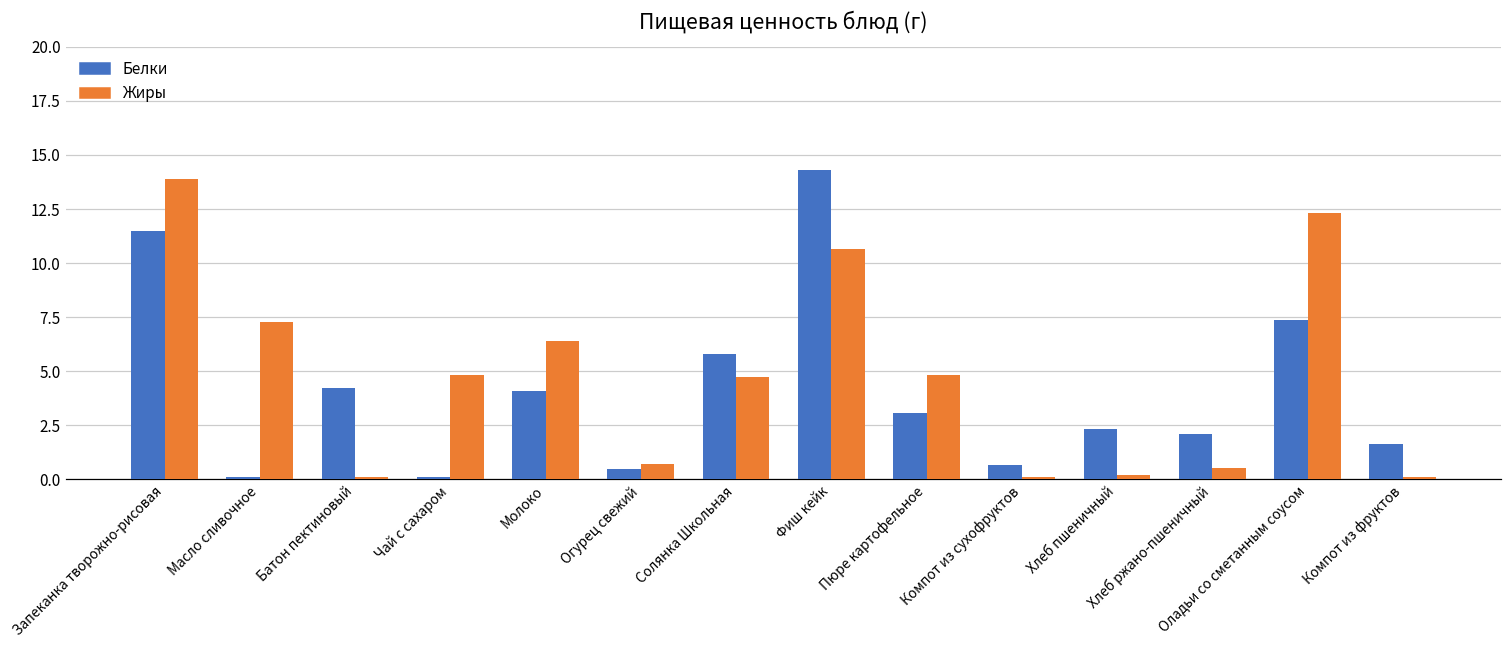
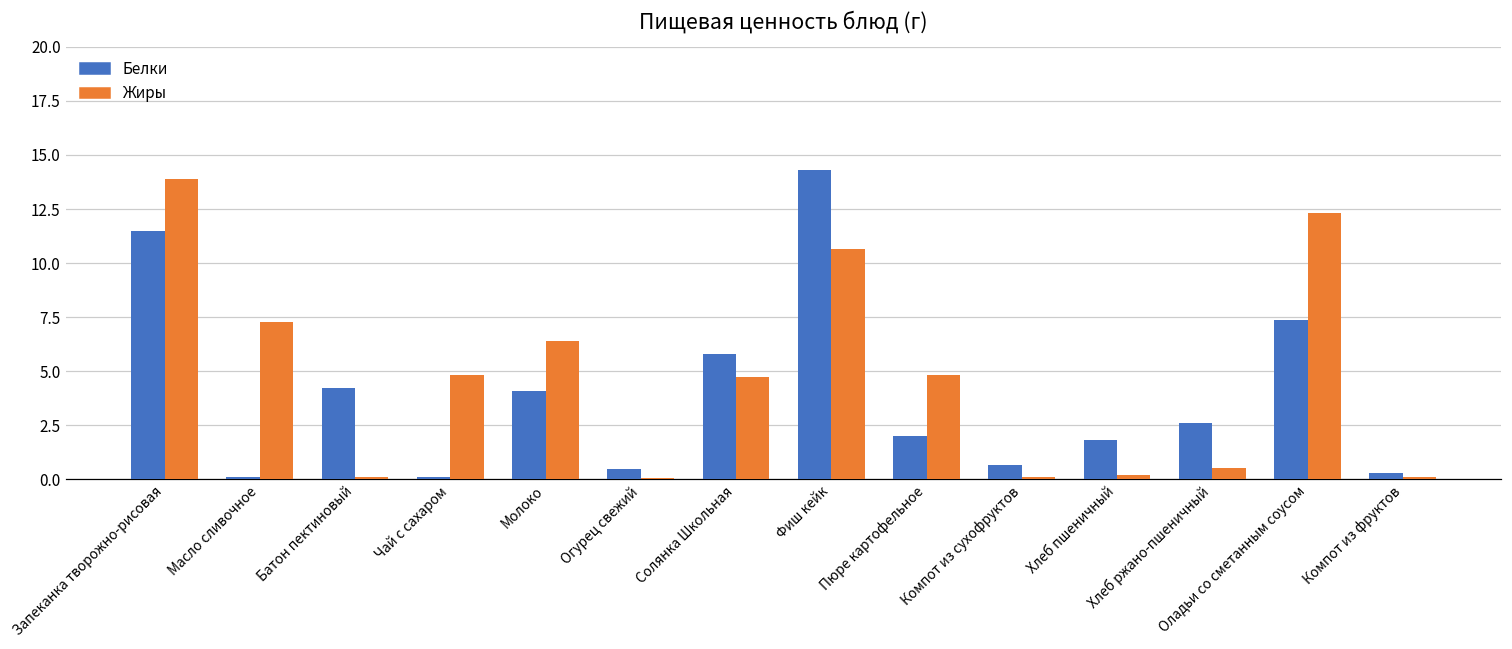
Жиры, Огурец свежий: 0.7 -> 0.1
Белки, Пюре картофельное: 3.1 -> 2.0
Белки, Хлеб пшеничный: 2.3 -> 1.8
Белки, Хлеб ржано-пшеничный: 2.1 -> 2.6
Белки, Компот из фруктов: 1.6 -> 0.3
